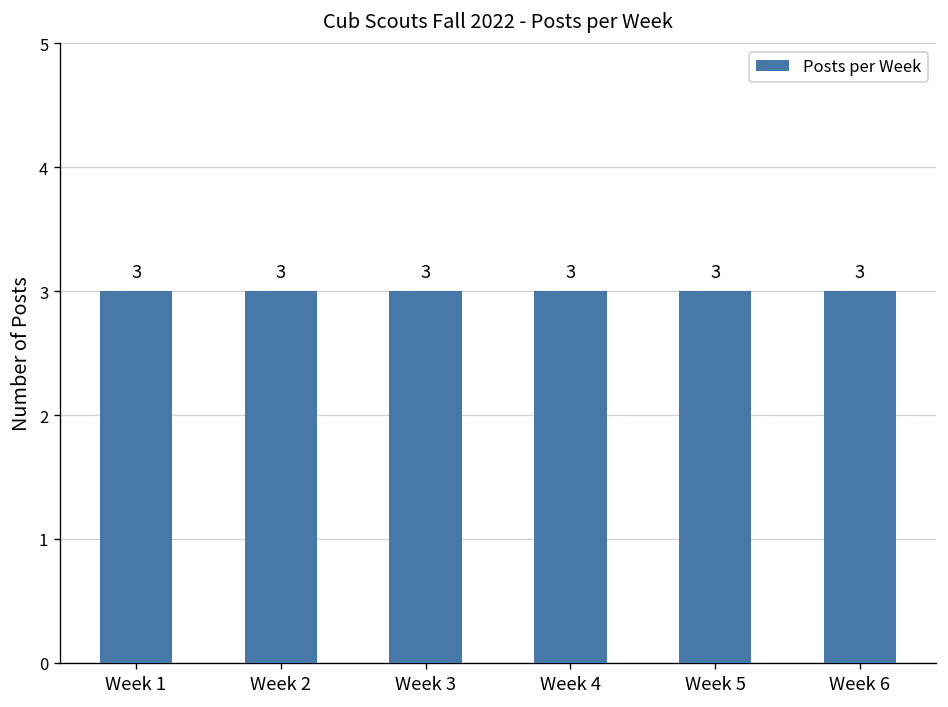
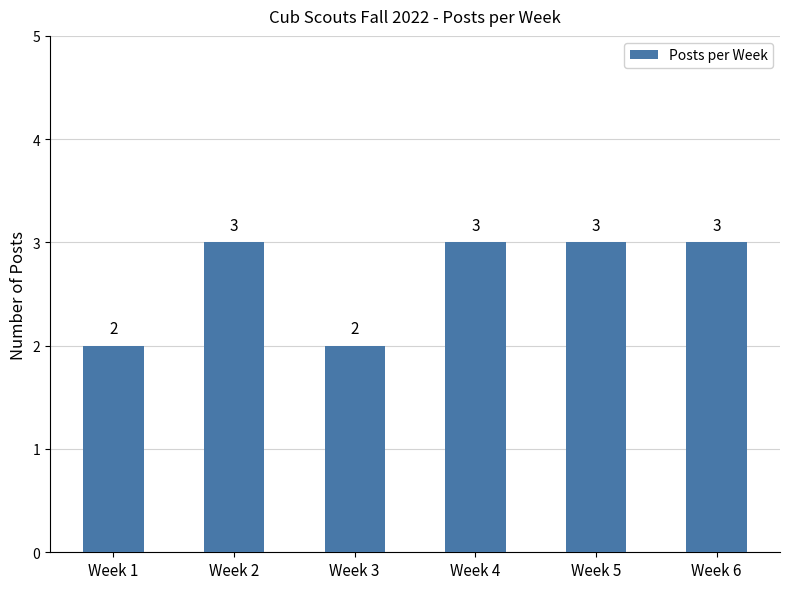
Week 1: 3 -> 2
Week 3: 3 -> 2
